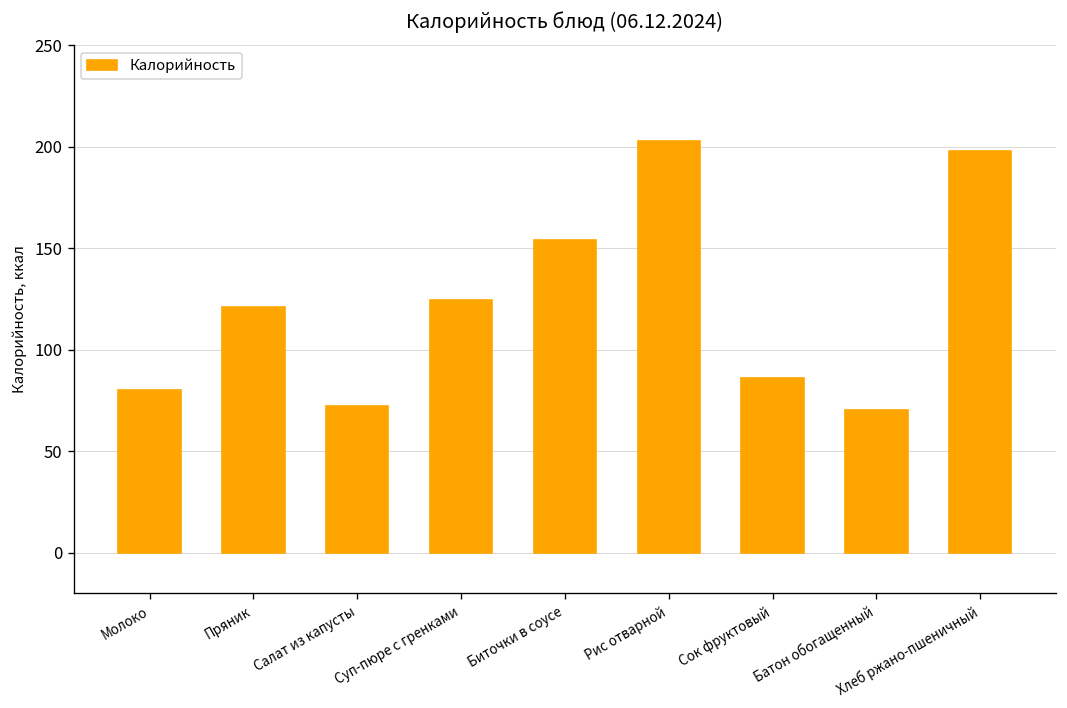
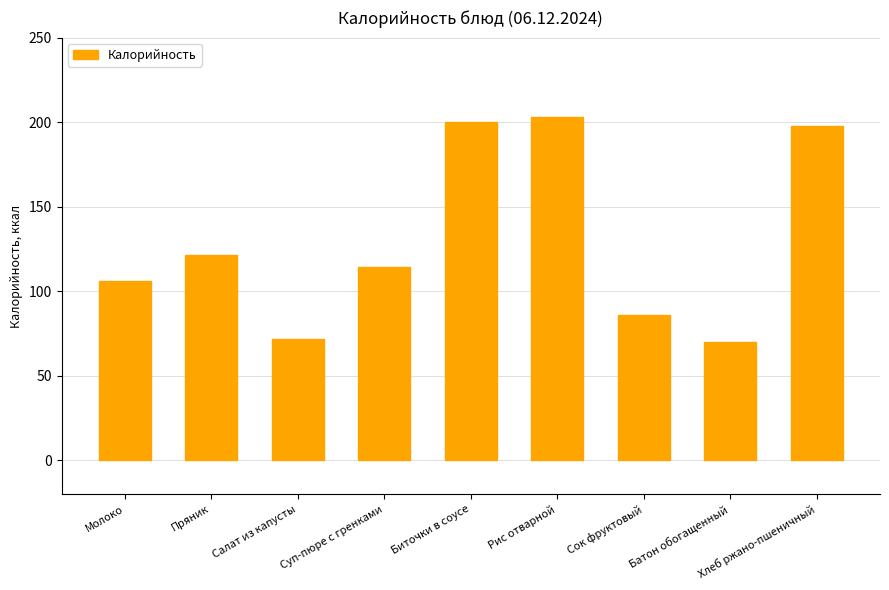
Молоко: 80 -> 106
Суп-пюре с гренками: 124 -> 114
Биточки в соусе: 154 -> 200
